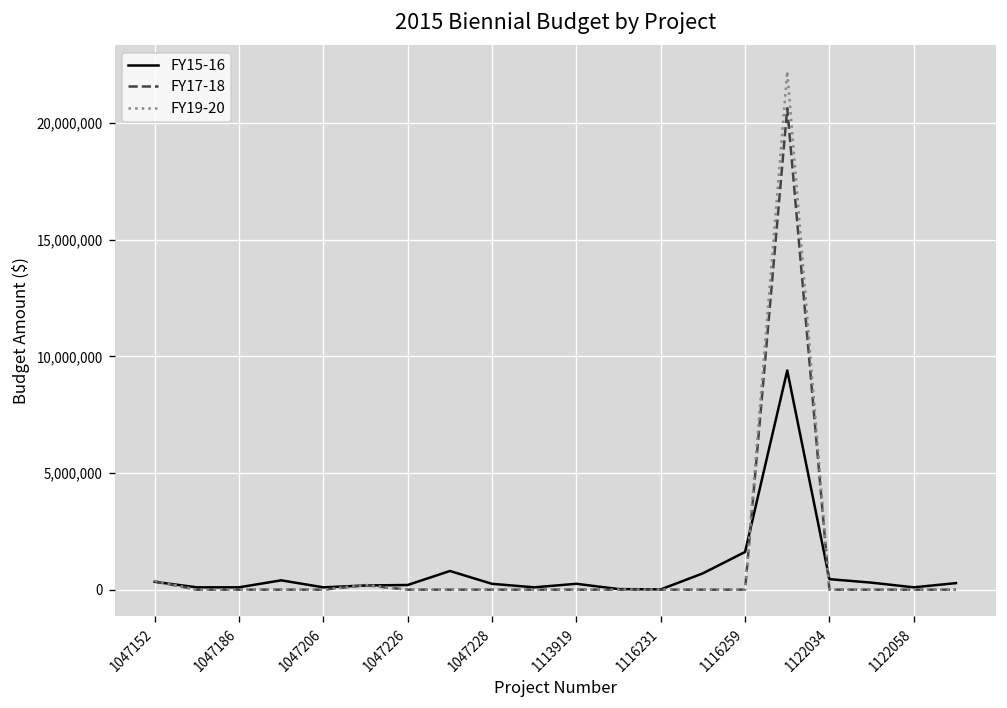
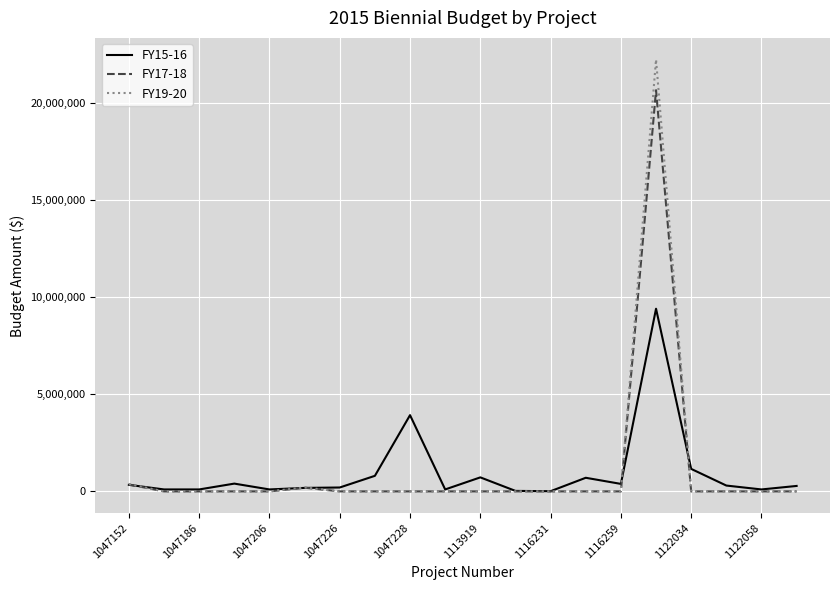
FY15-16, 1047228: 300,000 -> 3,900,000
FY15-16, 1113919: 300,000 -> 700,000
FY15-16, 1116259: 1,600,000 -> 400,000
FY15-16, 1122034: 500,000 -> 1,200,000
